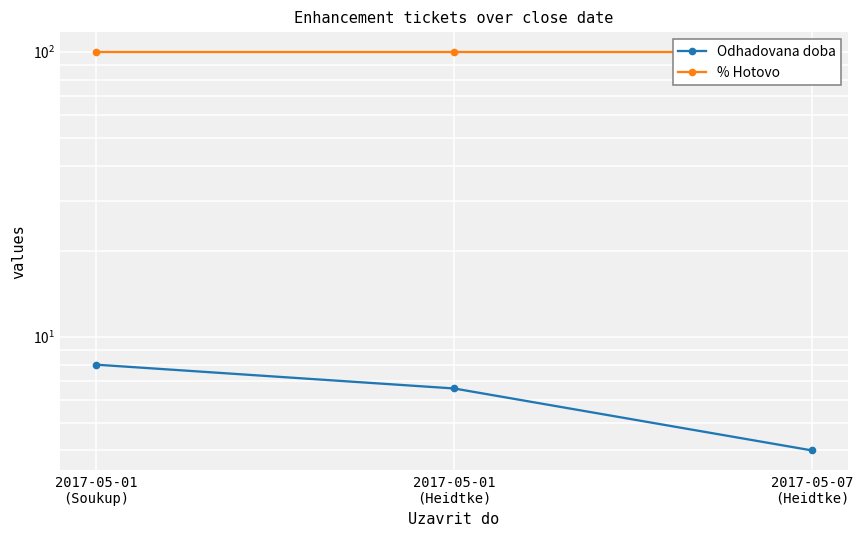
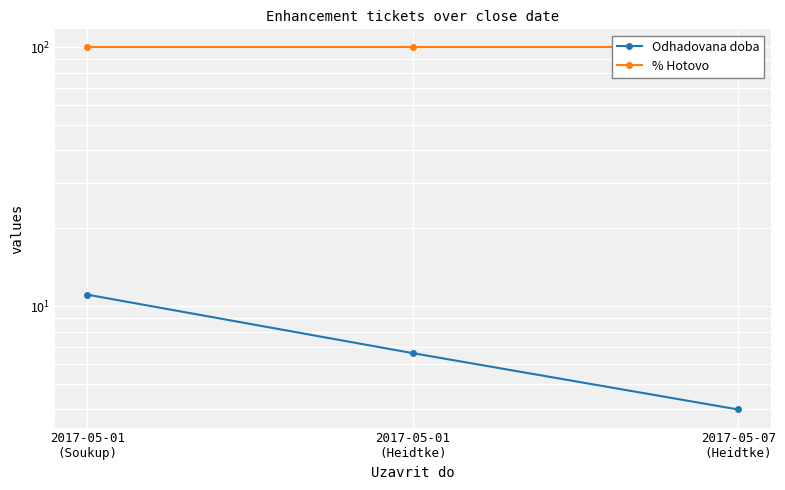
Odhadovana doba, 2017-05-01 (Soukup): 8.0 -> 11.1
